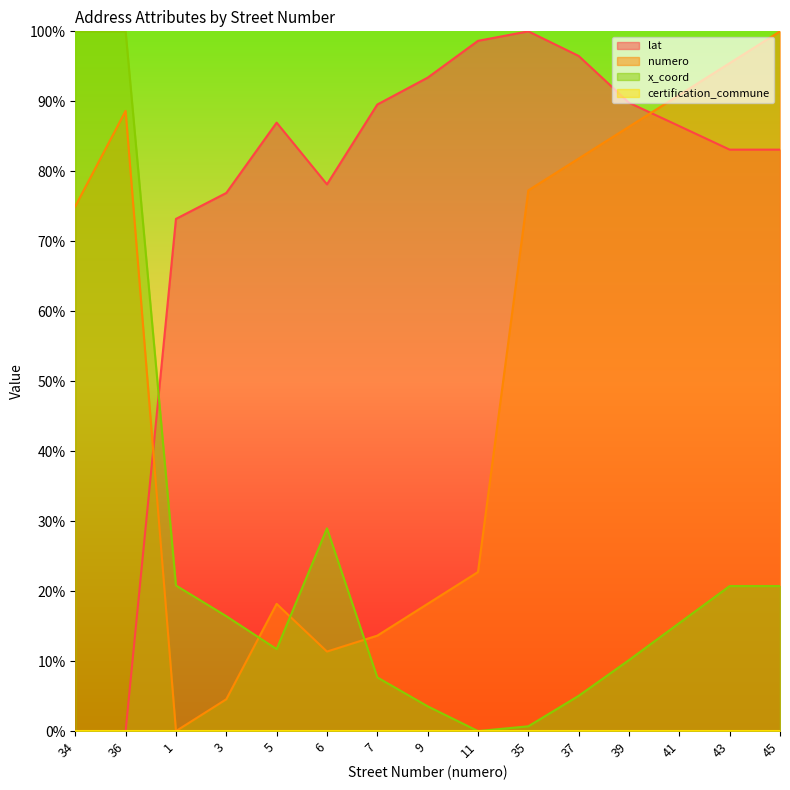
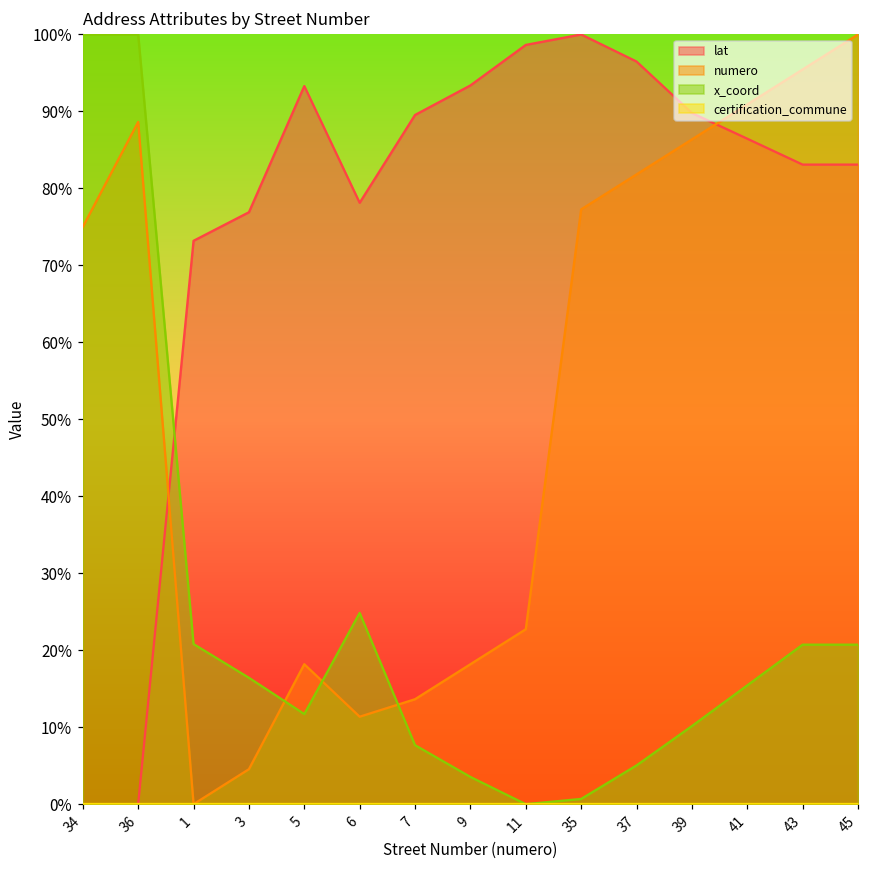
lat, 5: 87% -> 93%
x_coord, 6: 29% -> 25%
